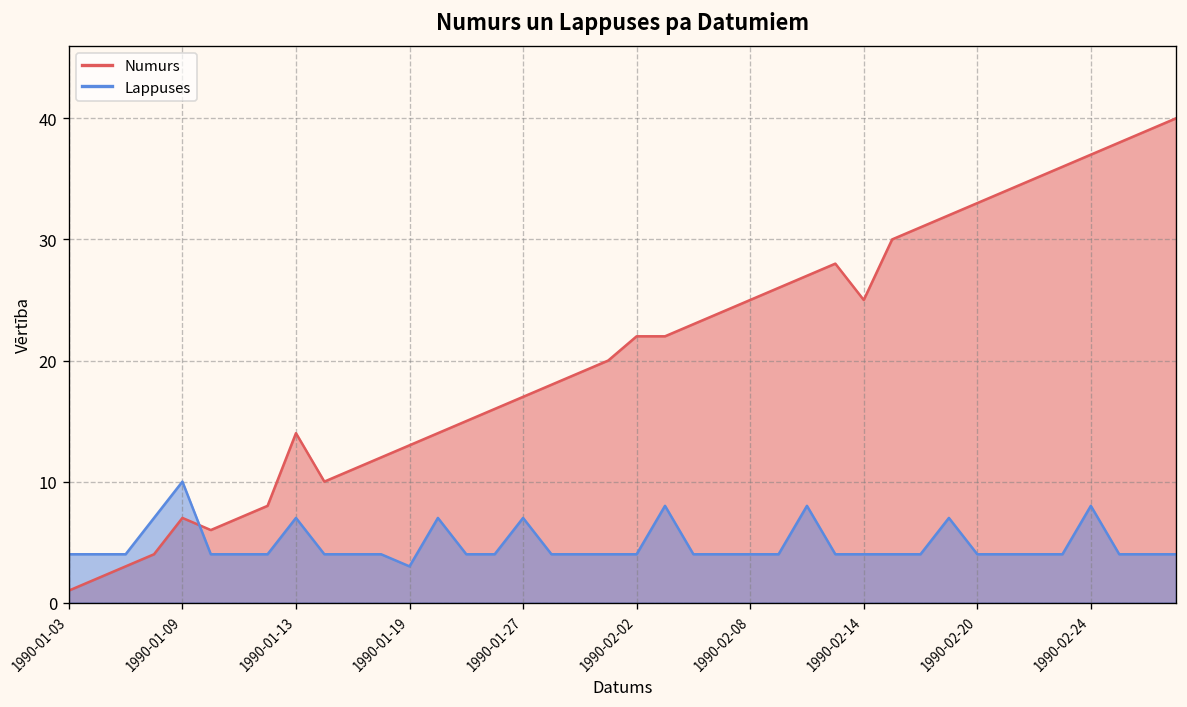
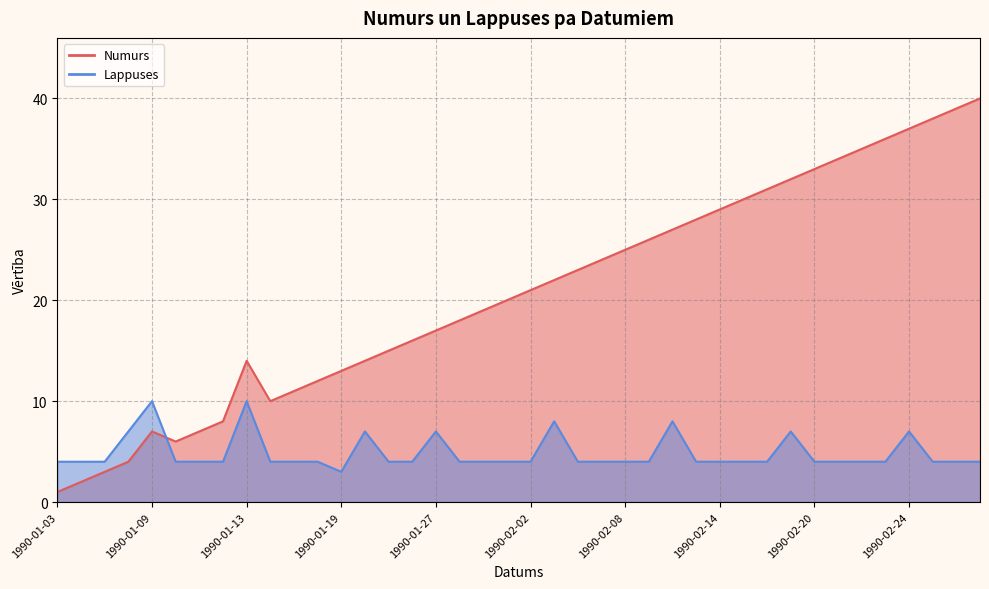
Lappuses, 1990-01-13: 7 -> 10
Numurs, 1990-02-02: 22 -> 21
Numurs, 1990-02-14: 25 -> 29
Lappuses, 1990-02-24: 8 -> 7
